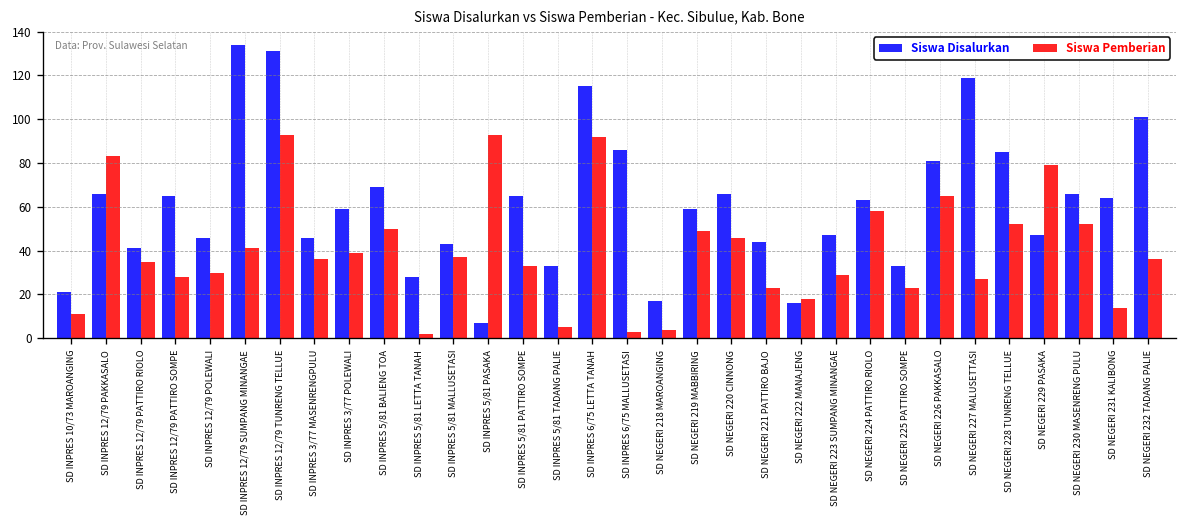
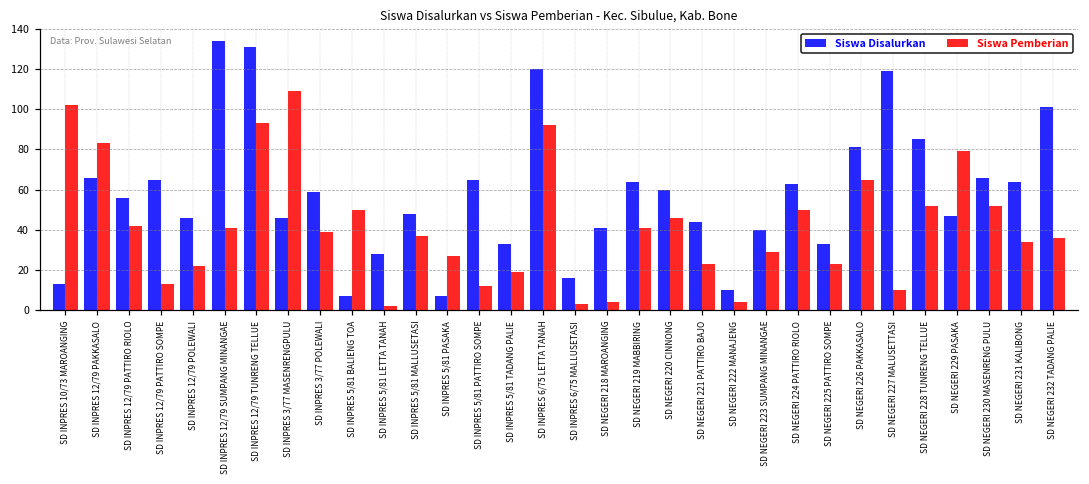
Siswa Disalurkan, SD INPRES 10/73 MAROANGING: 21 -> 13
Siswa Pemberian, SD INPRES 10/73 MAROANGING: 11 -> 102
Siswa Disalurkan, SD INPRES 12/79 PATTIRO RIOLO: 41 -> 56
Siswa Pemberian, SD INPRES 12/79 PATTIRO RIOLO: 35 -> 42
Siswa Pemberian, SD INPRES 12/79 PATTIRO SOMPE: 28 -> 13
Siswa Pemberian, SD INPRES 12/79 POLEWALI: 30 -> 22
Siswa Pemberian, SD INPRES 3/77 MASENRENGPULU: 36 -> 109
Siswa Disalurkan, SD INPRES 5/81 BALIENG TOA: 69 -> 7
Siswa Disalurkan, SD INPRES 5/81 MALLUSETASI: 43 -> 48
Siswa Pemberian, SD INPRES 5/81 PASAKA: 93 -> 27
Siswa Pemberian, SD INPRES 5/81 PATTIRO SOMPE: 33 -> 12
Siswa Pemberian, SD INPRES 5/81 TADANG PALIE: 5 -> 19
Siswa Disalurkan, SD INPRES 6/75 LETTA TANAH: 115 -> 120
Siswa Disalurkan, SD INPRES 6/75 MALLUSETASI: 86 -> 16
Siswa Disalurkan, SD NEGERI 218 MAROANGING: 17 -> 41
Siswa Disalurkan, SD NEGERI 219 MABBIRING: 59 -> 64
Siswa Pemberian, SD NEGERI 219 MABBIRING: 49 -> 41
Siswa Disalurkan, SD NEGERI 220 CINNONG: 66 -> 60
Siswa Disalurkan, SD NEGERI 222 MANAJENG: 16 -> 10
Siswa Pemberian, SD NEGERI 222 MANAJENG: 18 -> 4
Siswa Disalurkan, SD NEGERI 223 SUMPANG MINANGAE: 47 -> 40
Siswa Pemberian, SD NEGERI 224 PATTIRO RIOLO: 58 -> 50
Siswa Pemberian, SD NEGERI 227 MALUSETTASI: 27 -> 10
Siswa Pemberian, SD NEGERI 231 KALIBONG: 14 -> 34
